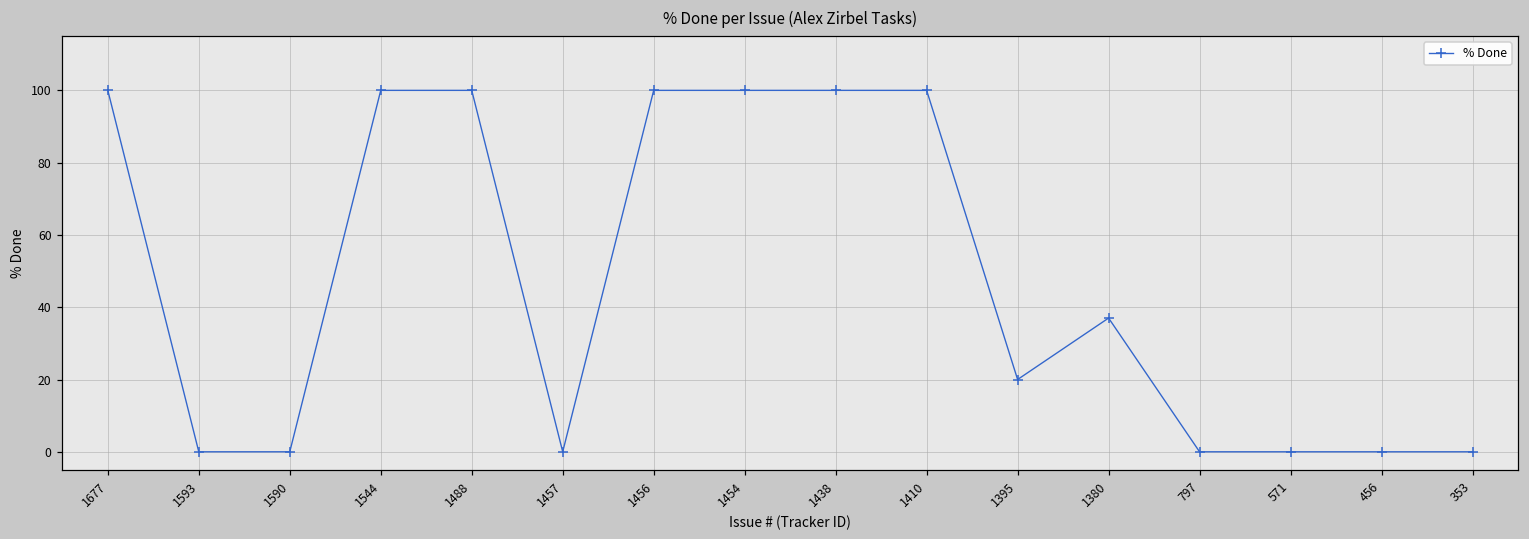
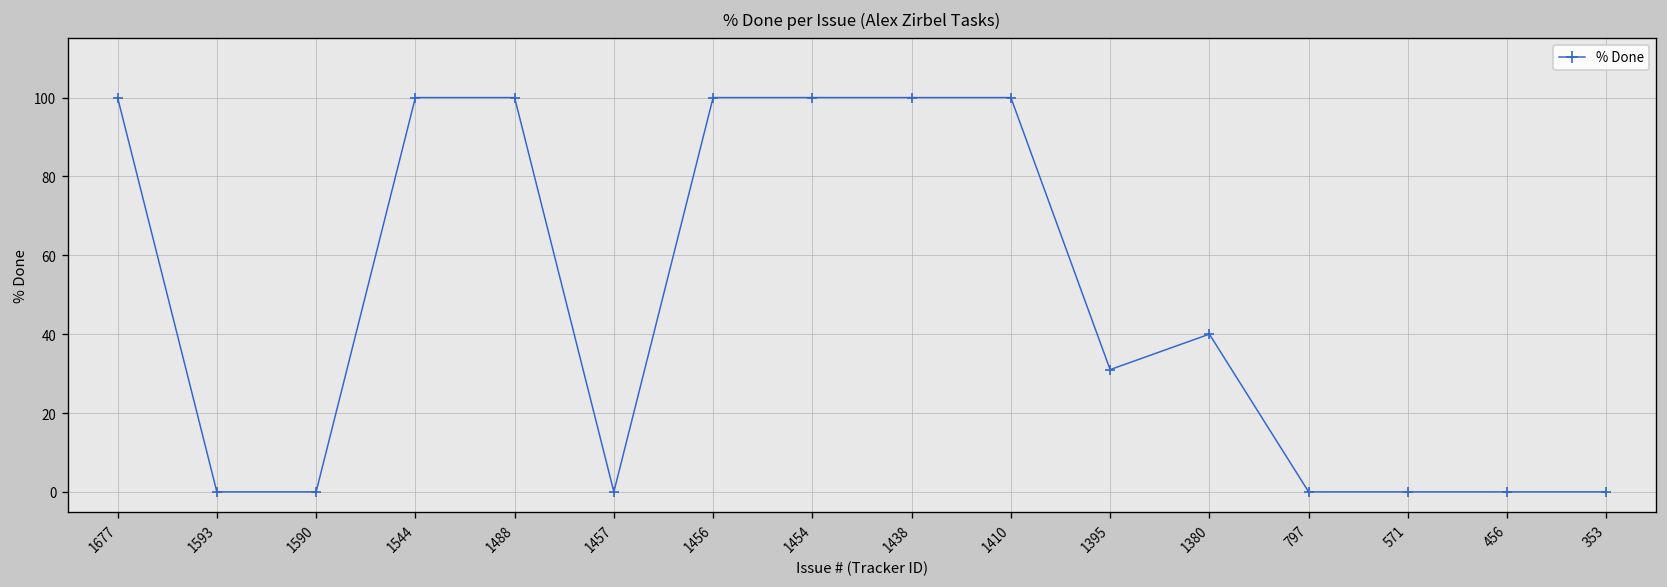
1395: 20 -> 31
1380: 37 -> 40
